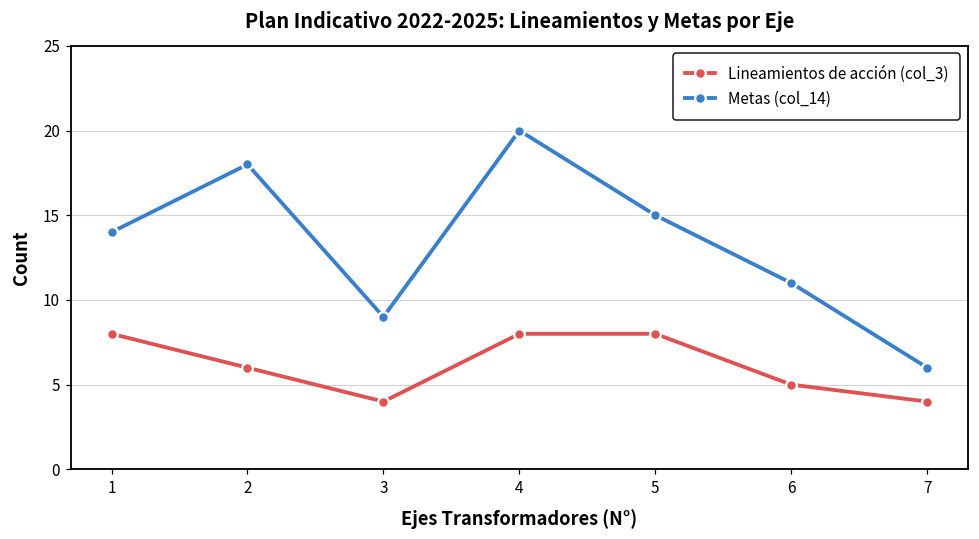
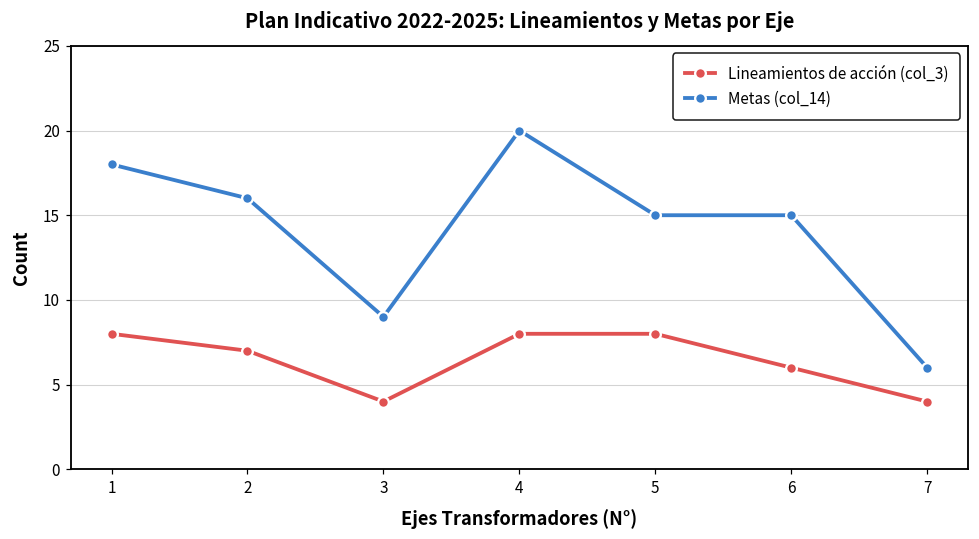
Metas (col_14), 1: 14 -> 18
Lineamientos de acción (col_3), 2: 6 -> 7
Metas (col_14), 2: 18 -> 16
Lineamientos de acción (col_3), 6: 5 -> 6
Metas (col_14), 6: 11 -> 15
